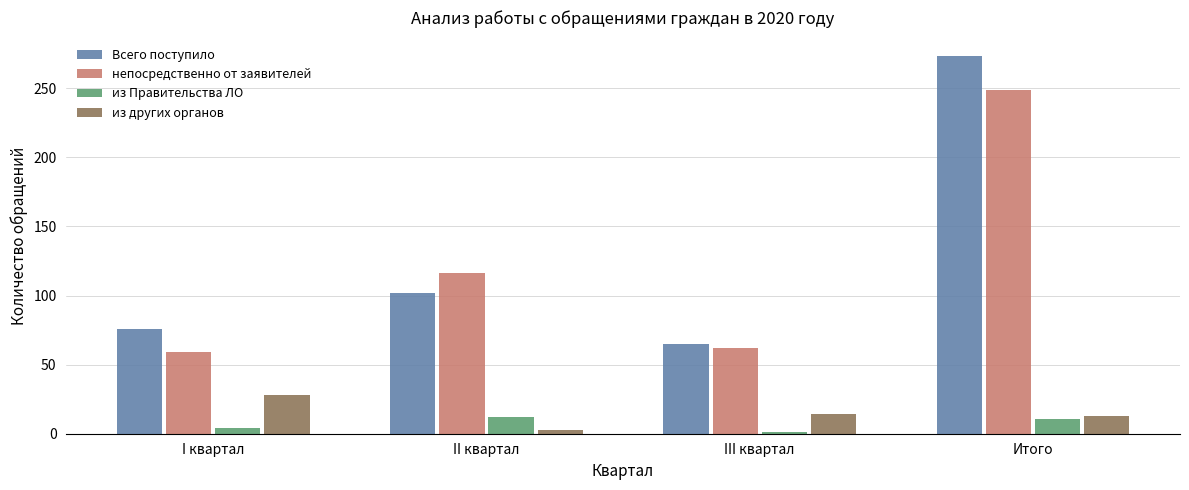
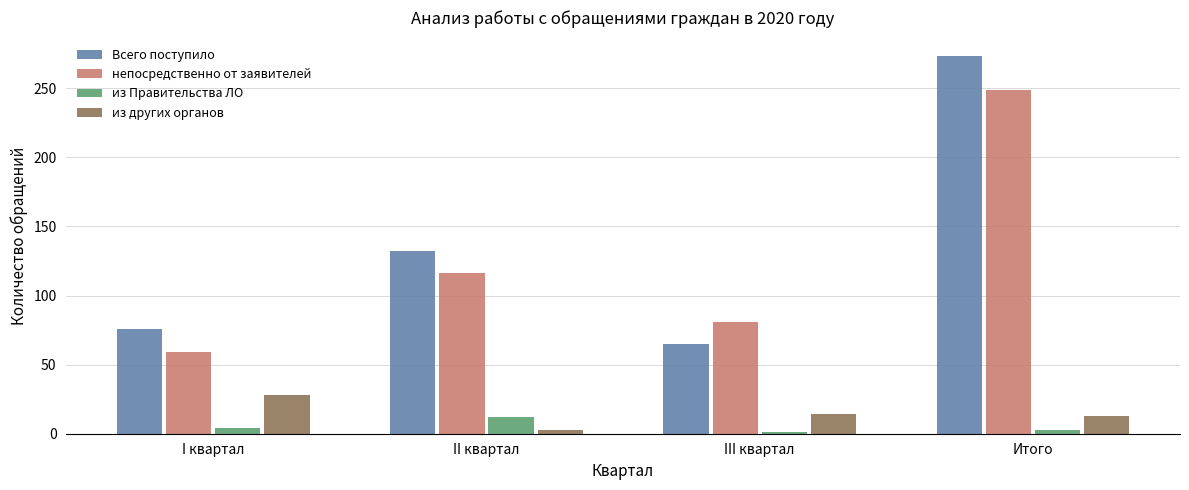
Всего поступило, II квартал: 102 -> 132
непосредственно от заявителей, III квартал: 62 -> 81
из Правительства ЛО, Итого: 11 -> 3
